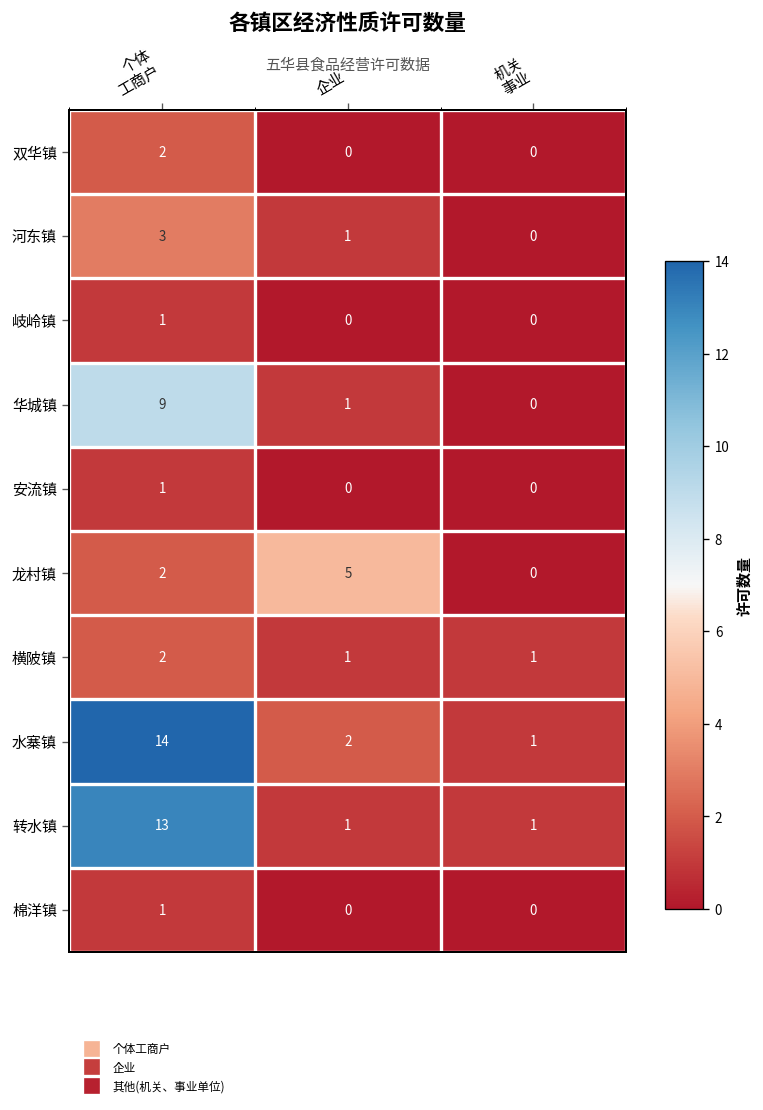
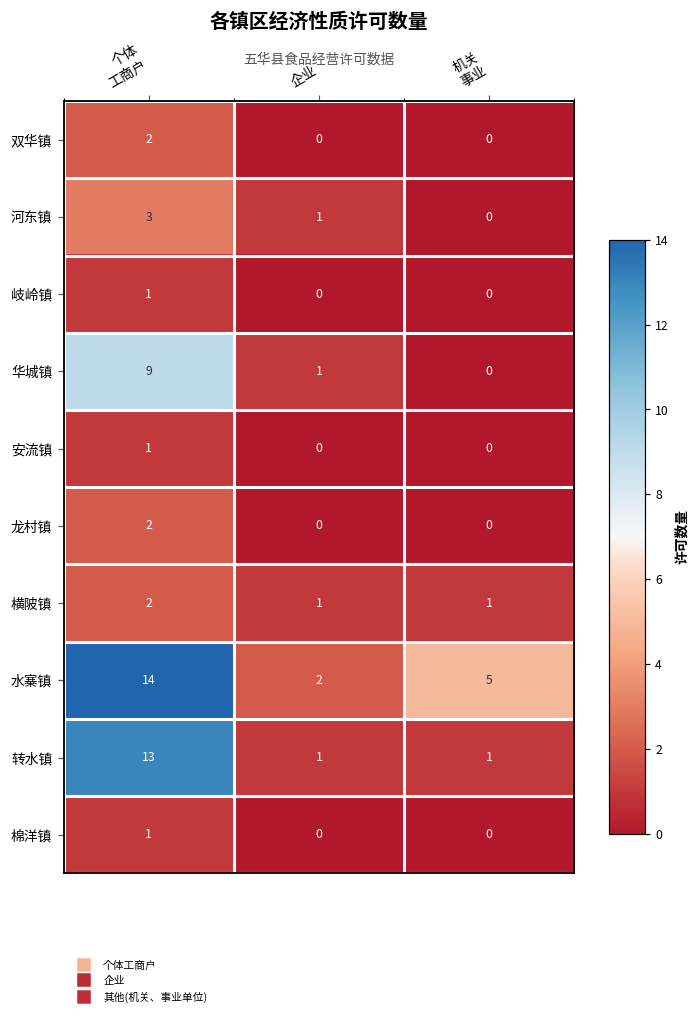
龙村镇, 企业: 5 -> 0
水寨镇, 机关 事业: 1 -> 5
